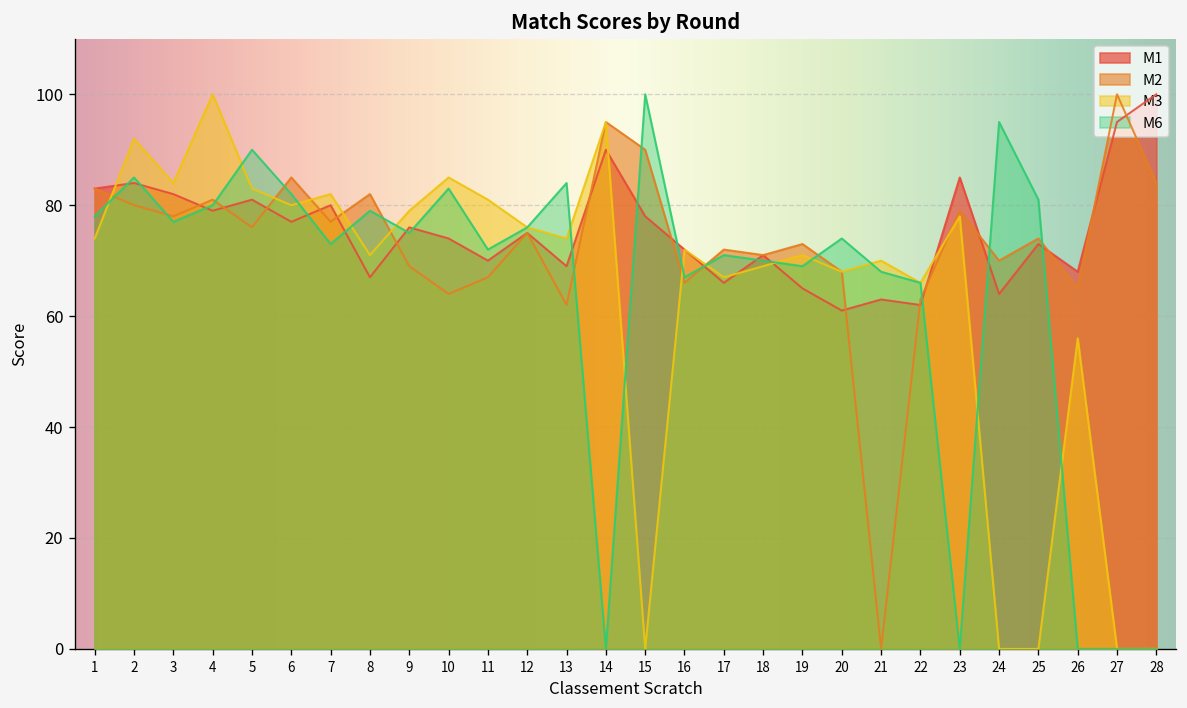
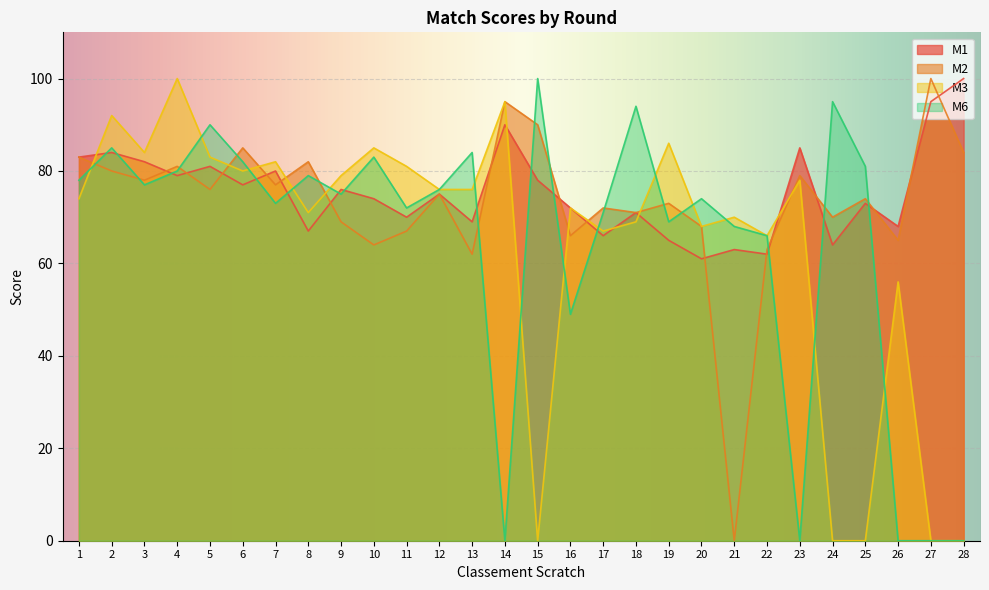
M3, 13: 74 -> 76
M6, 16: 67 -> 49
M6, 18: 70 -> 94
M3, 19: 71 -> 86
